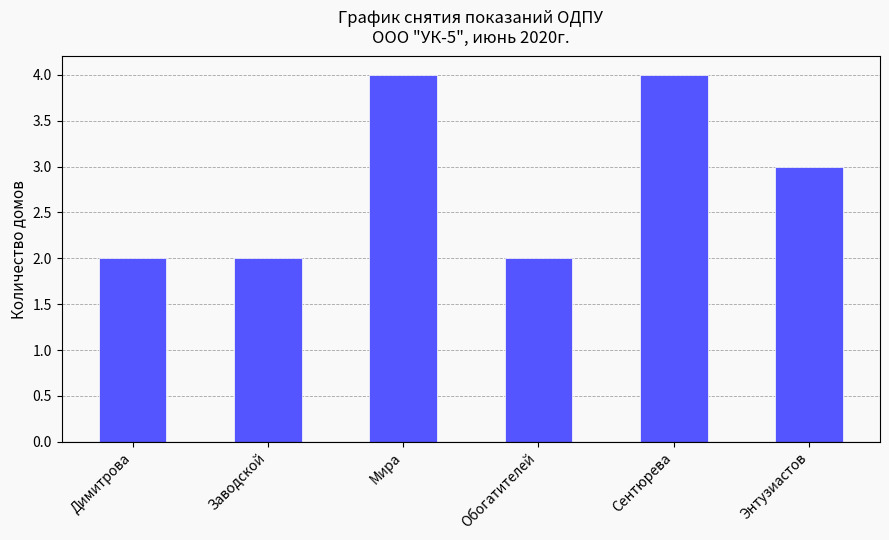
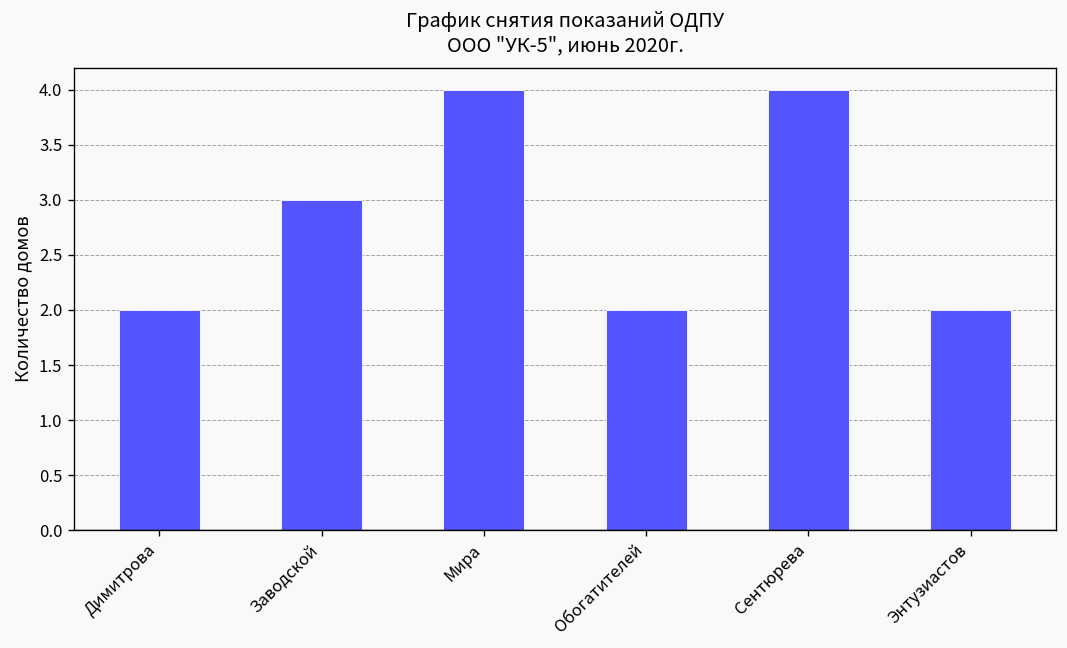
Заводской: 2 -> 3
Энтузиастов: 3 -> 2
